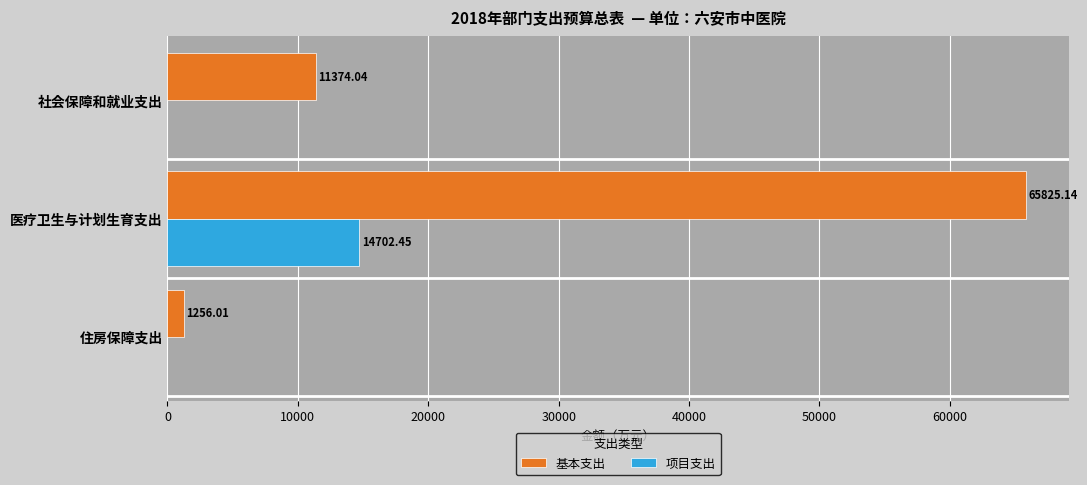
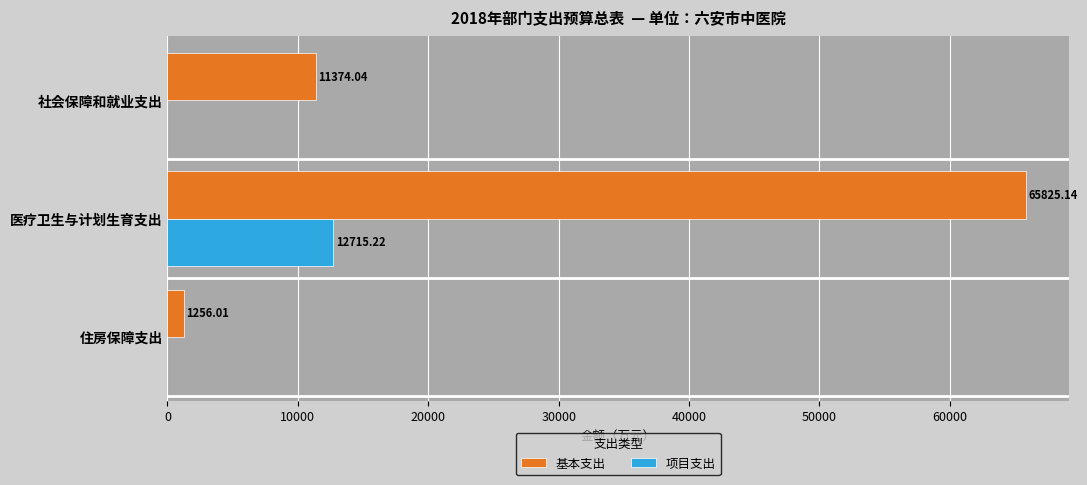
项目支出, 医疗卫生与计划生育支出: 14702.45 -> 12715.22
